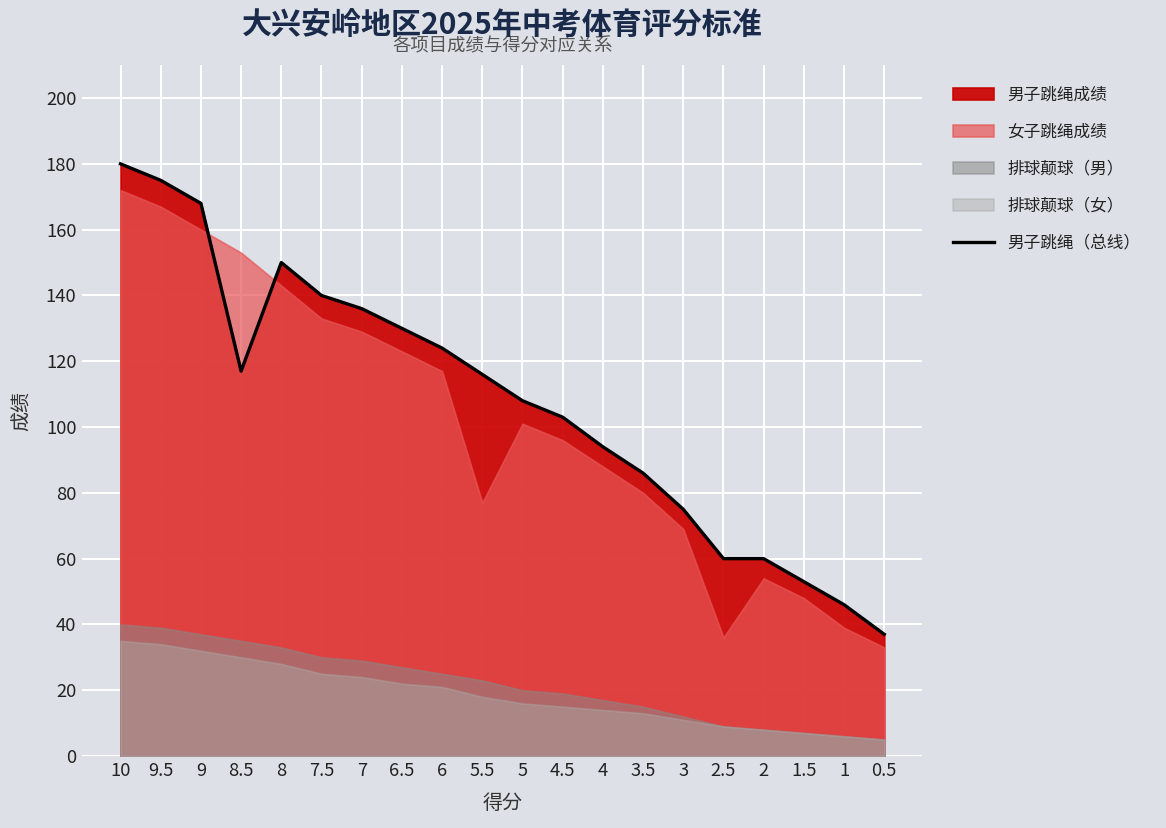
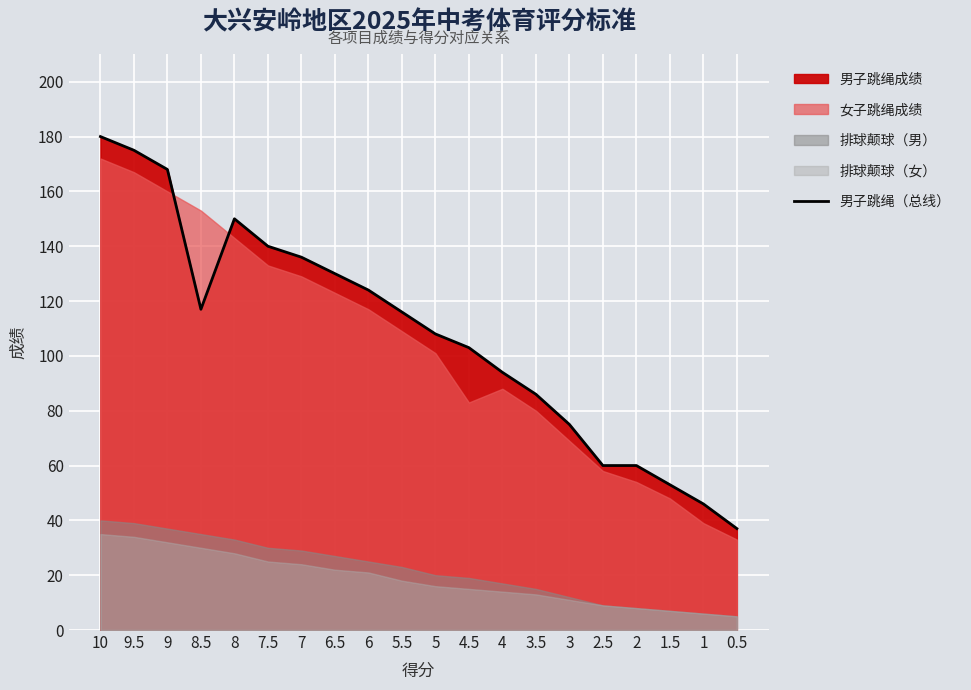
女子跳绳成绩, 5.5: 77 -> 109
女子跳绳成绩, 4.5: 96 -> 83
女子跳绳成绩, 2.5: 36 -> 58
